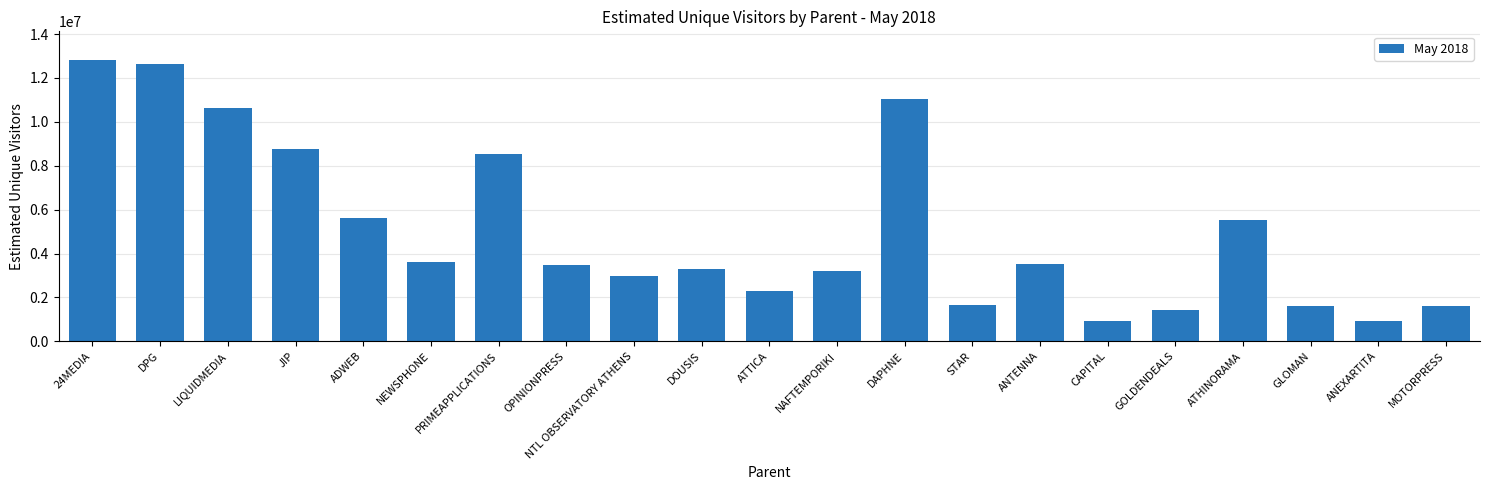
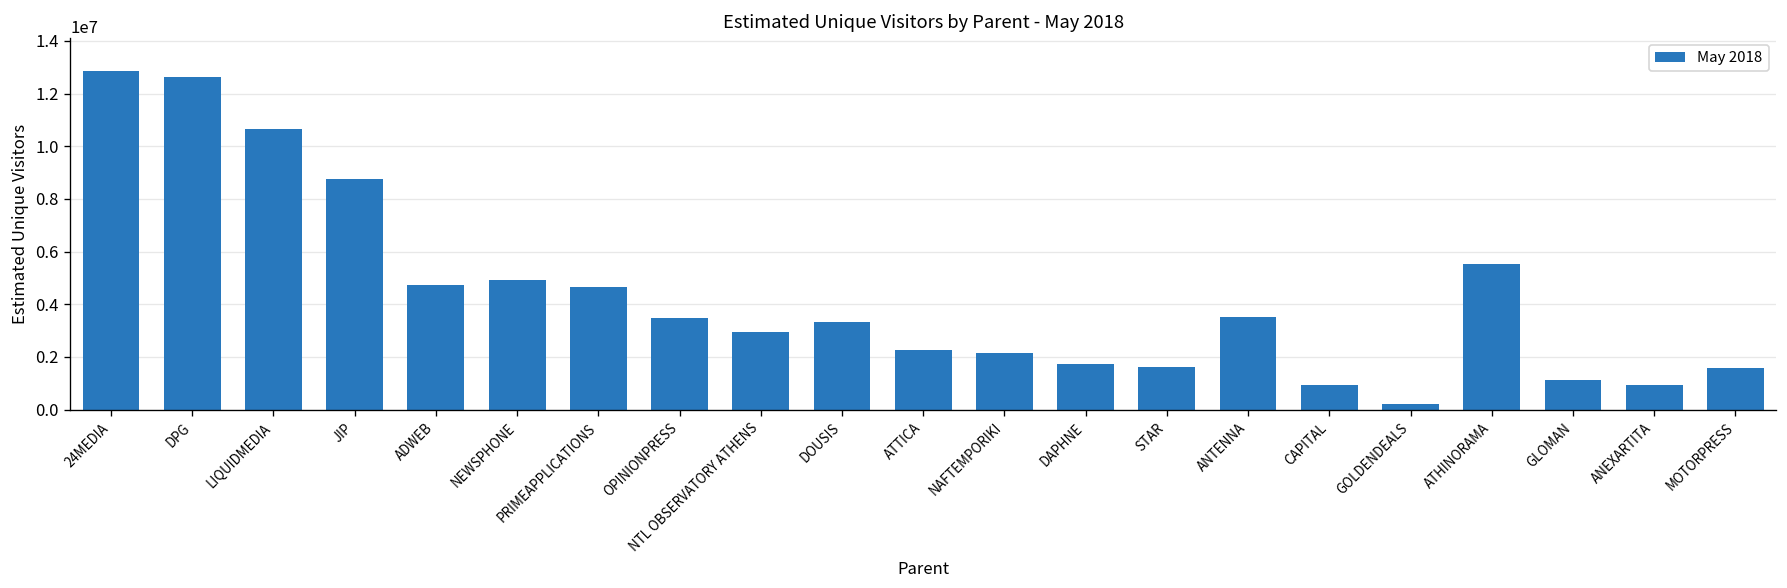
ADWEB: 5600000 -> 4700000
NEWSPHONE: 3600000 -> 4900000
PRIMEAPPLICATIONS: 8500000 -> 4700000
NAFTEMPORIKI: 3200000 -> 2200000
DAPHNE: 11000000 -> 1700000
GOLDENDEALS: 1400000 -> 200000
GLOMAN: 1600000 -> 1100000
